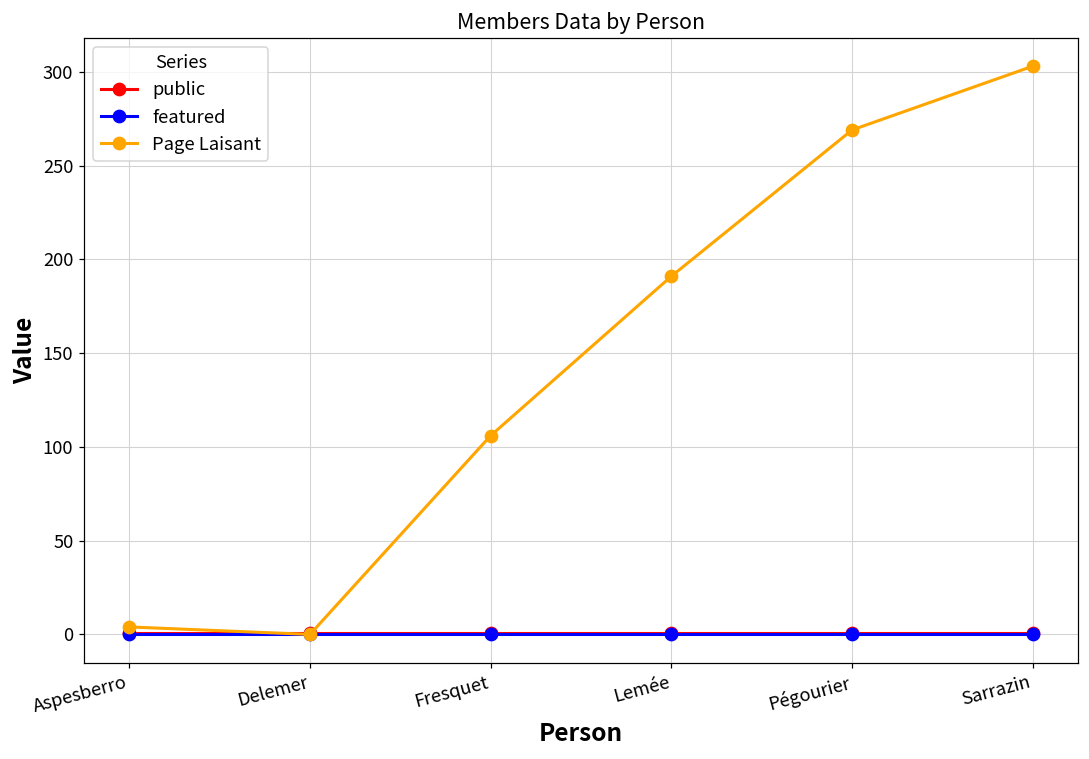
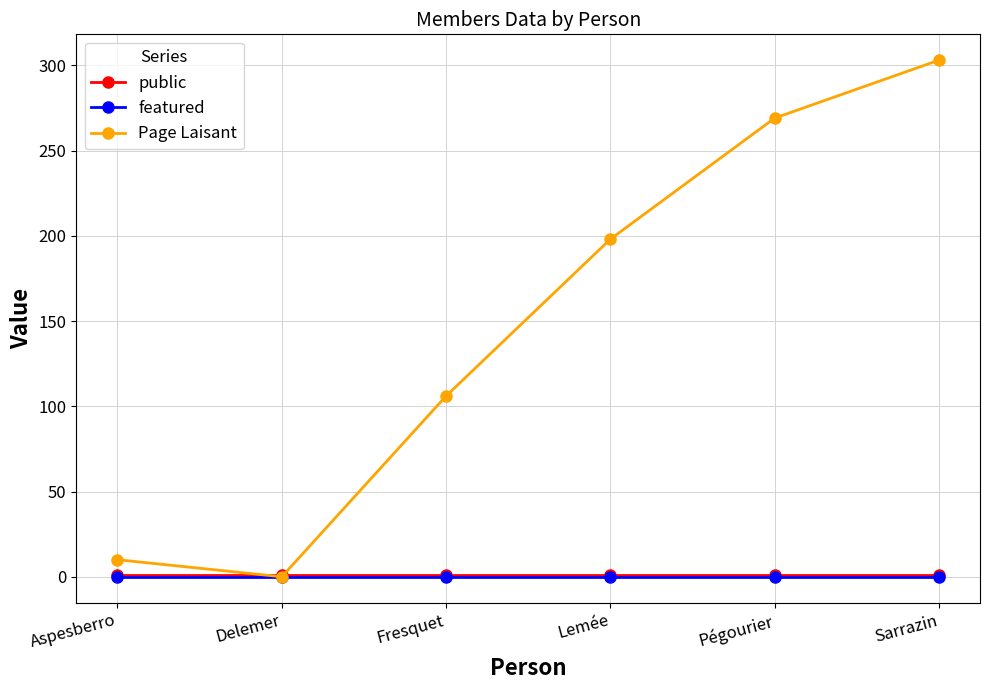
Page Laisant, Aspesberro: 4 -> 10
Page Laisant, Lemée: 191 -> 198
